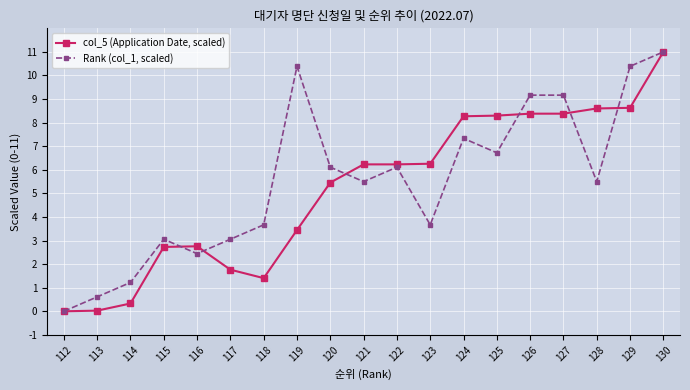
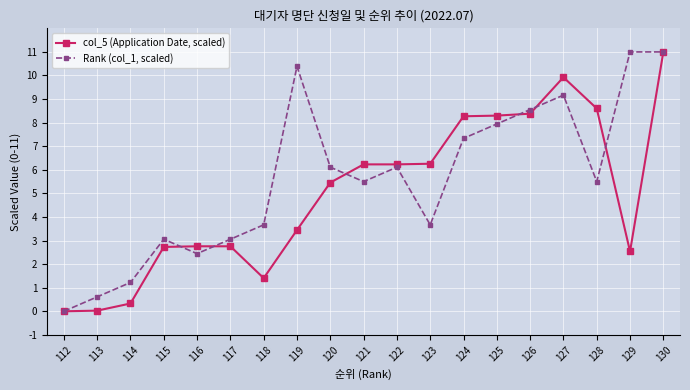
col_5 (Application Date, scaled), 117: 1.8 -> 2.8
Rank (col_1, scaled), 125: 6.7 -> 7.9
Rank (col_1, scaled), 126: 9.2 -> 8.6
col_5 (Application Date, scaled), 127: 8.4 -> 9.9
col_5 (Application Date, scaled), 129: 8.6 -> 2.5
Rank (col_1, scaled), 129: 10.4 -> 11.0
